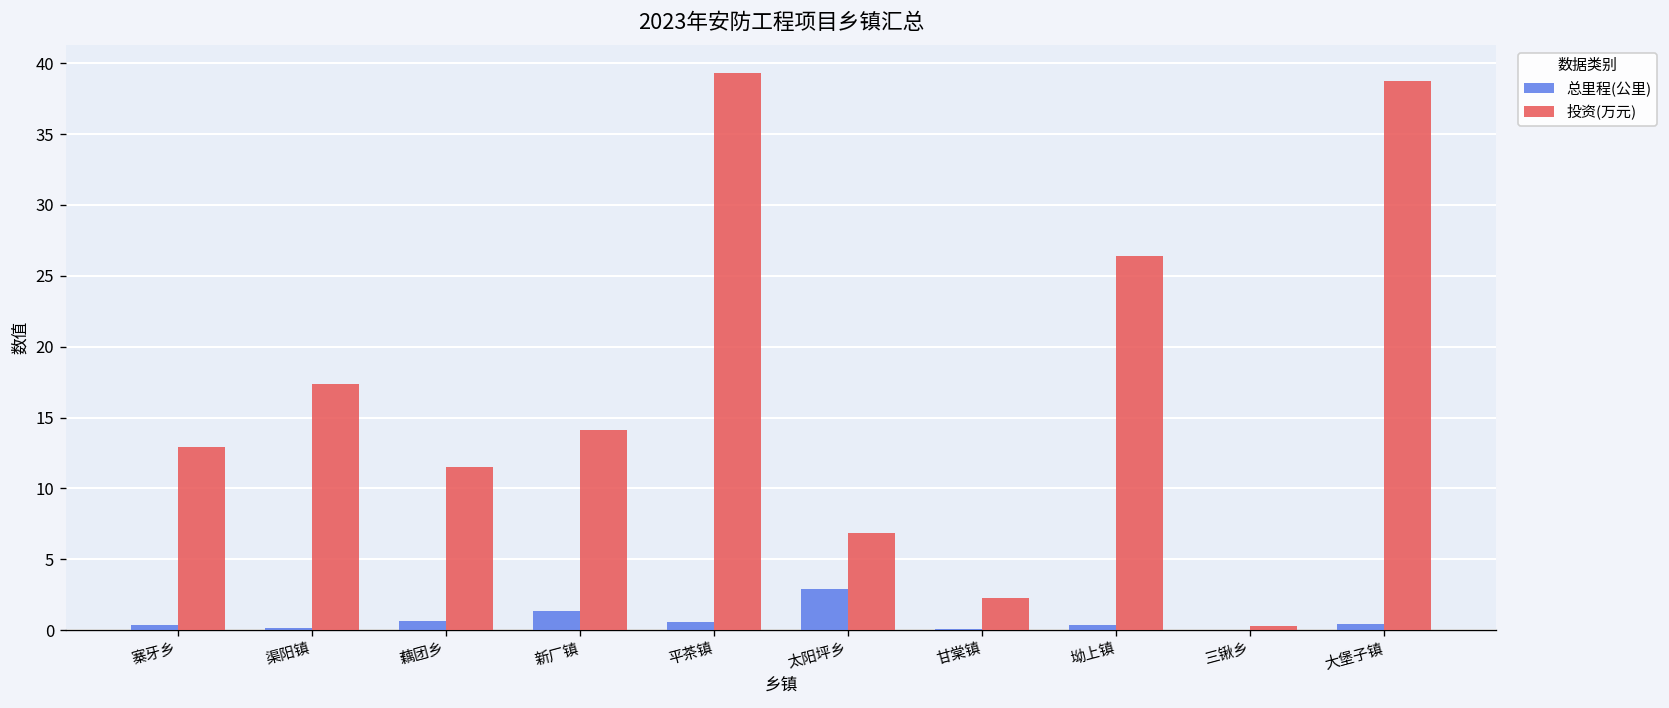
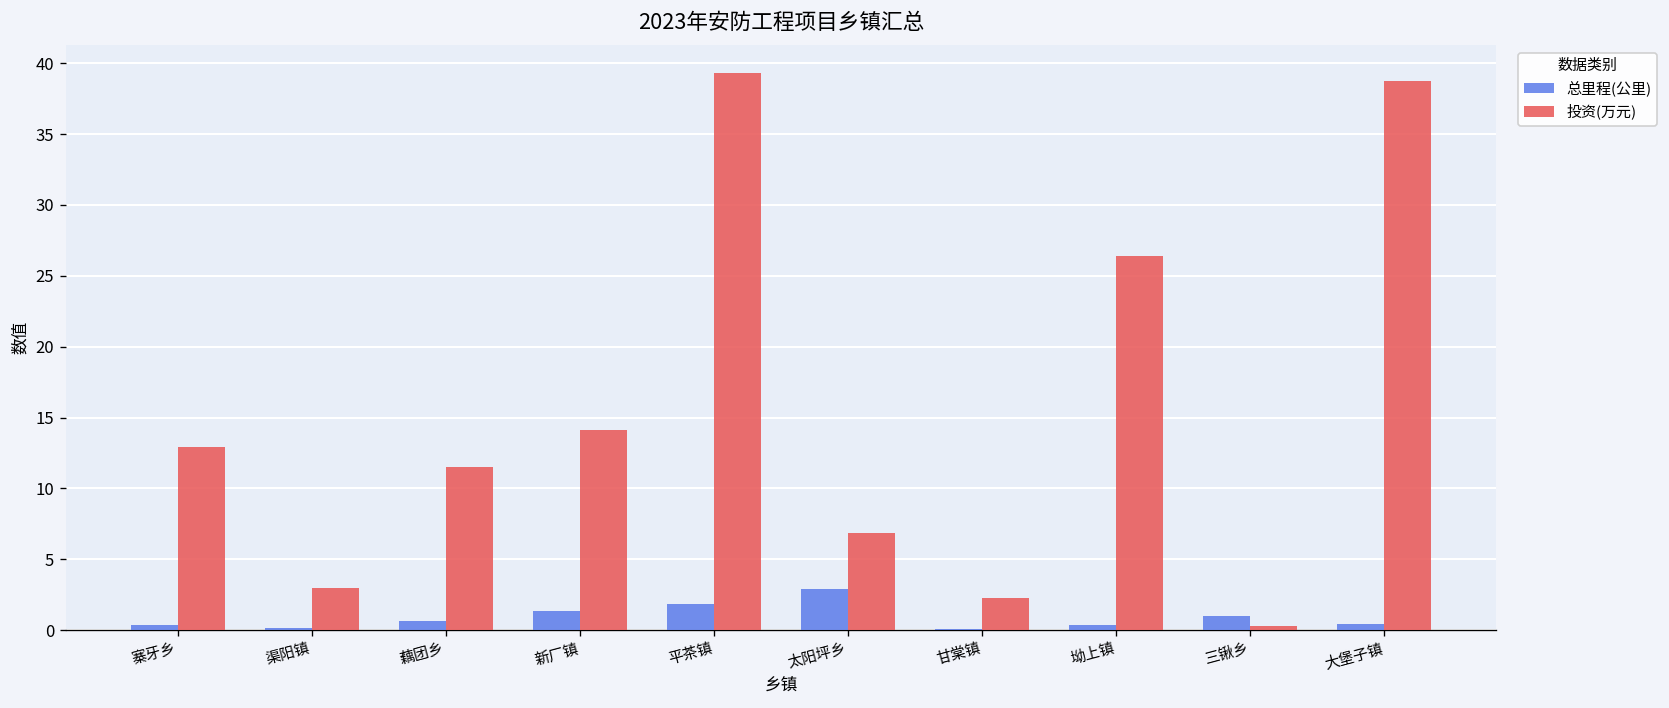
投资(万元), 渠阳镇: 17.4 -> 3.0
总里程(公里), 平茶镇: 0.6 -> 1.9
总里程(公里), 三锹乡: 0.0 -> 1.0
